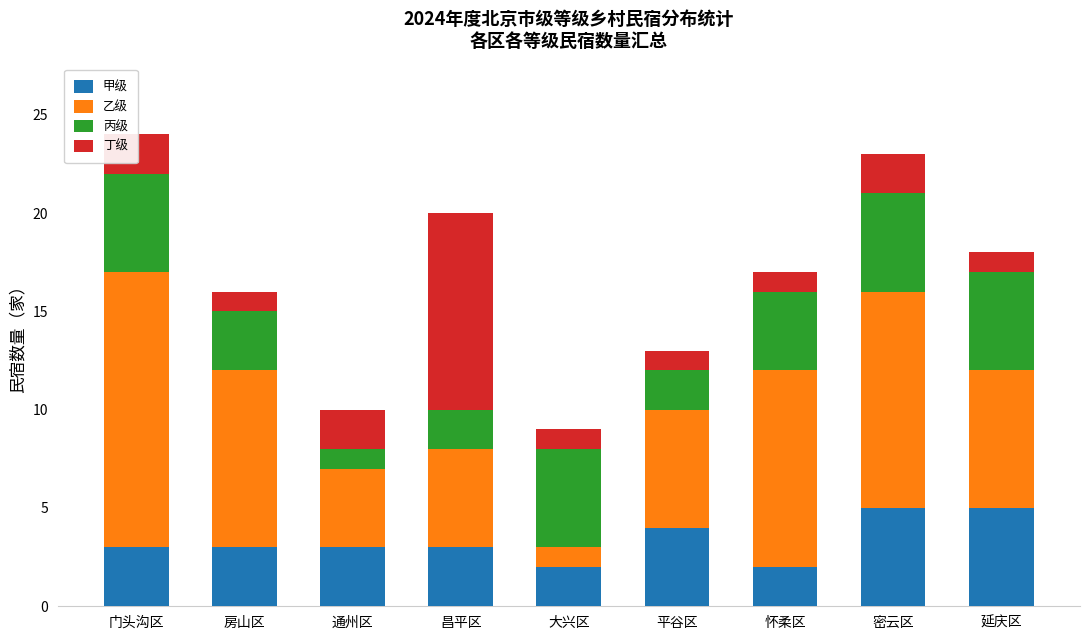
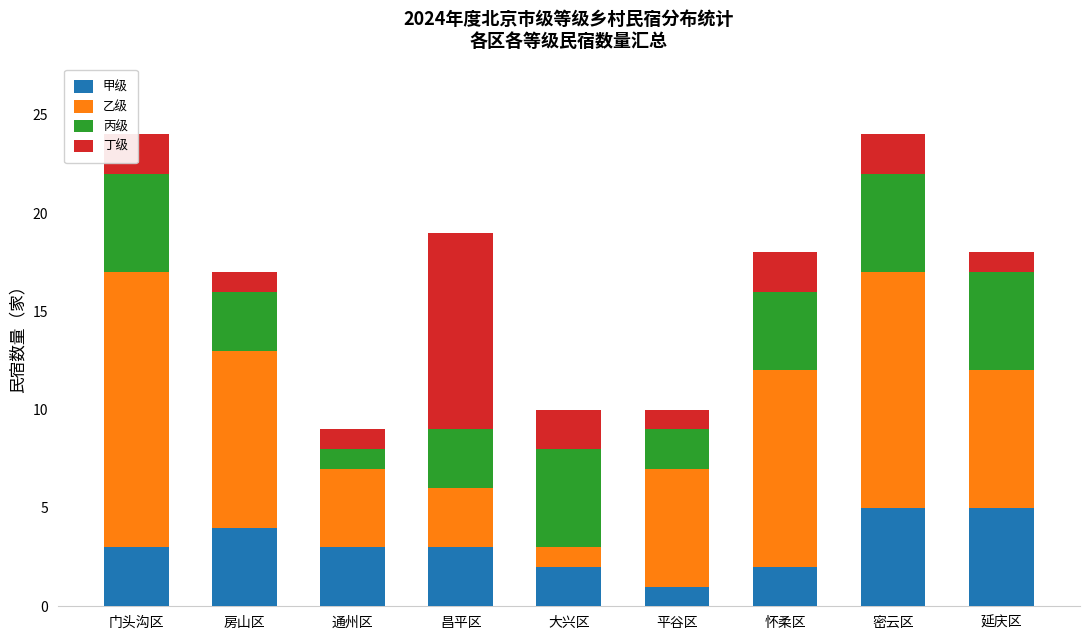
甲级, 房山区: 3 -> 4
丁级, 通州区: 2 -> 1
乙级, 昌平区: 5 -> 3
丙级, 昌平区: 2 -> 3
丁级, 大兴区: 1 -> 2
甲级, 平谷区: 4 -> 1
丁级, 怀柔区: 1 -> 2
乙级, 密云区: 11 -> 12
